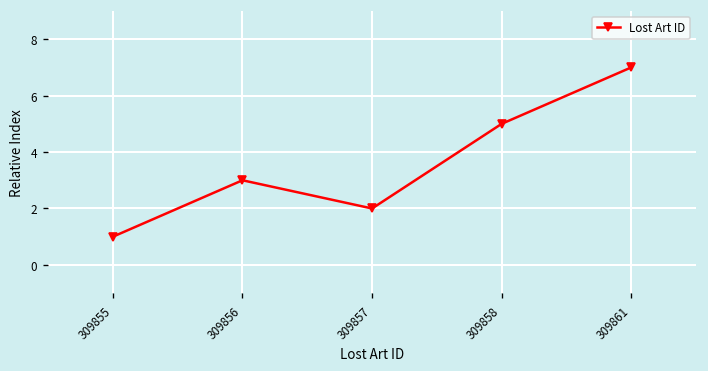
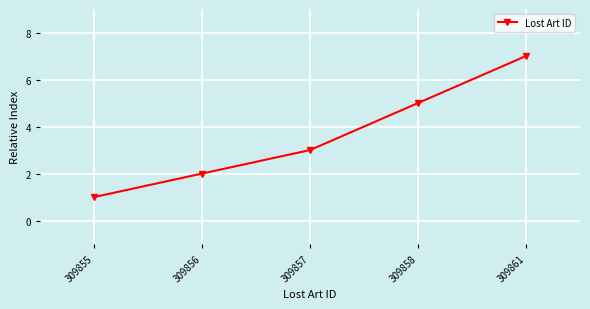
309856: 3.0 -> 2.0
309857: 2.0 -> 3.0
